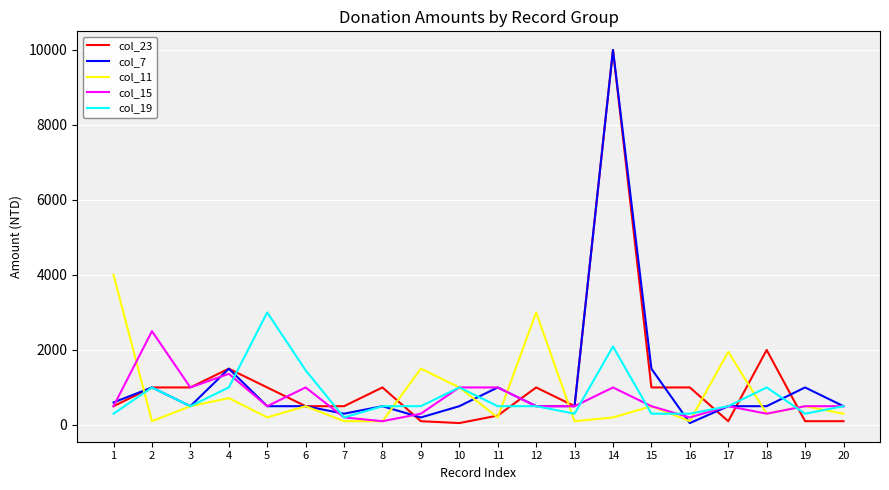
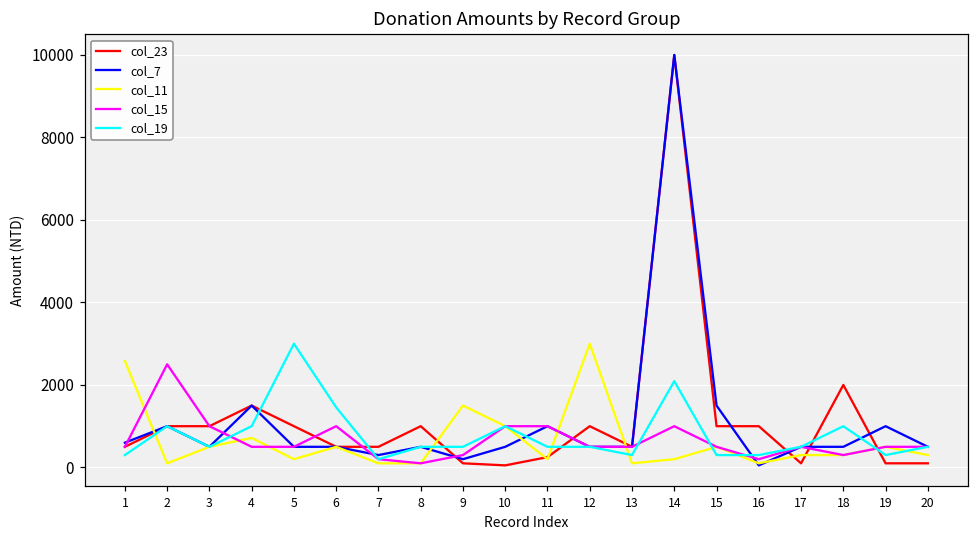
col_11, 1: 4000 -> 2600
col_15, 4: 1400 -> 500
col_11, 17: 2000 -> 300
